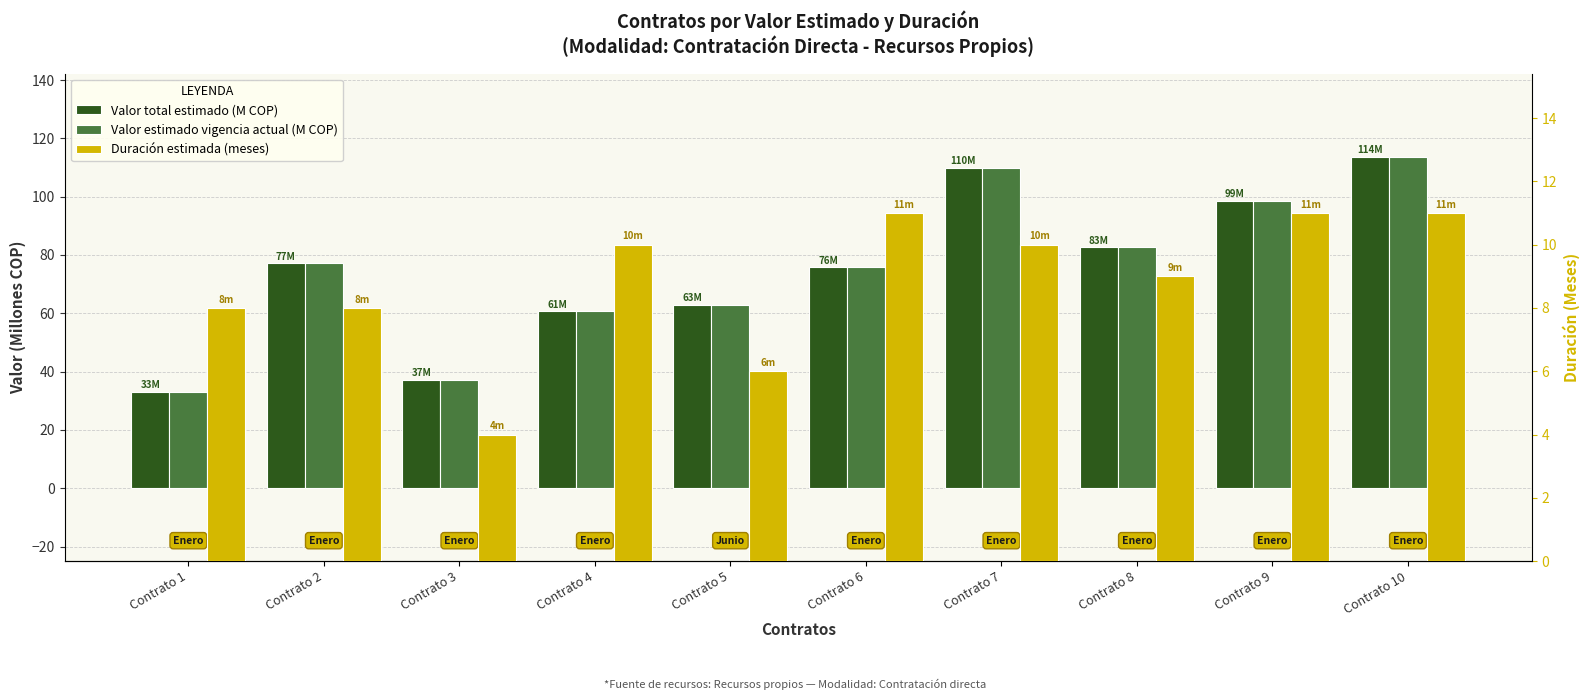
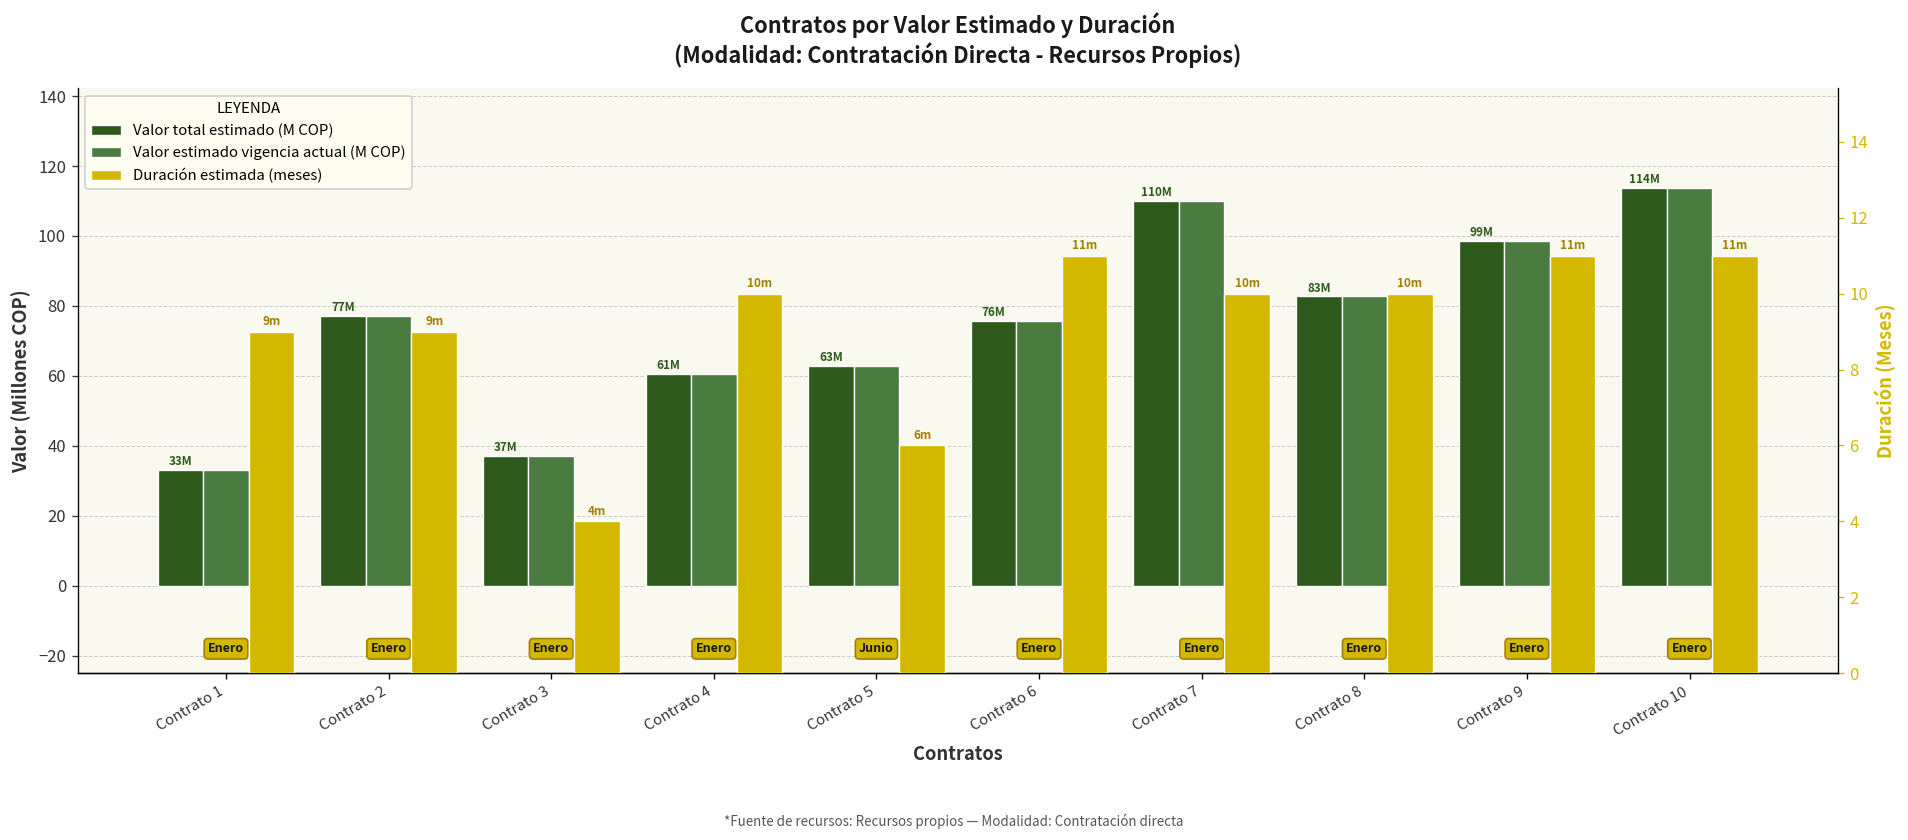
Duración estimada (meses), Contrato 1: 8m -> 9m
Duración estimada (meses), Contrato 2: 8m -> 9m
Duración estimada (meses), Contrato 8: 9m -> 10m
